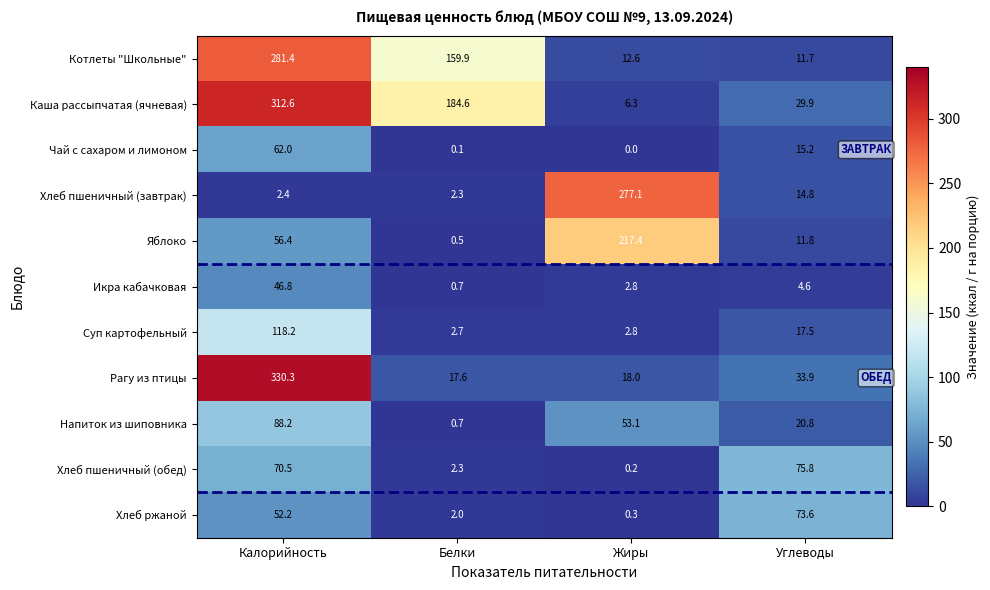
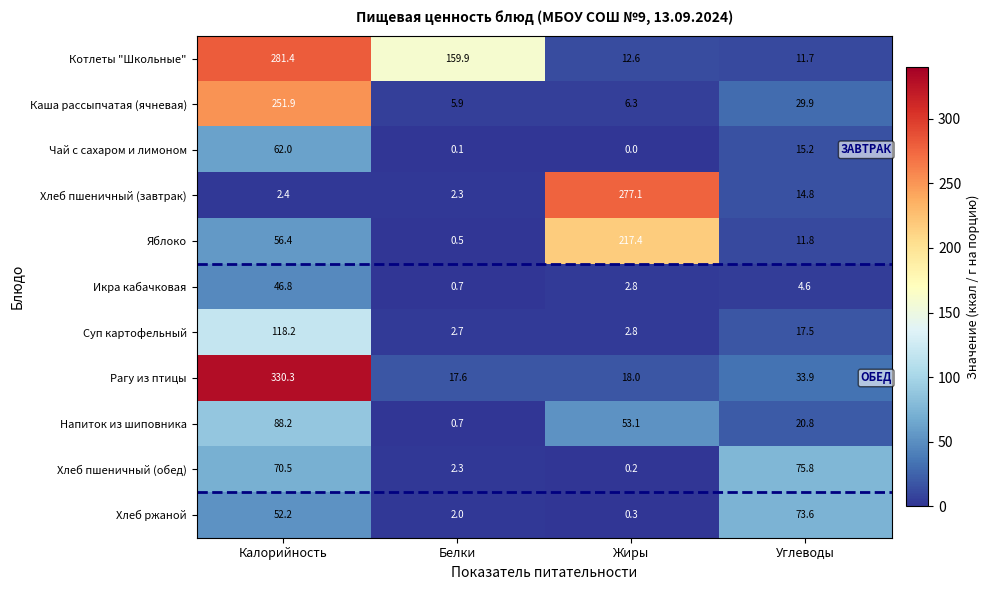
Каша рассыпчатая (ячневая), Калорийность: 312.6 -> 251.9
Каша рассыпчатая (ячневая), Белки: 184.6 -> 5.9
